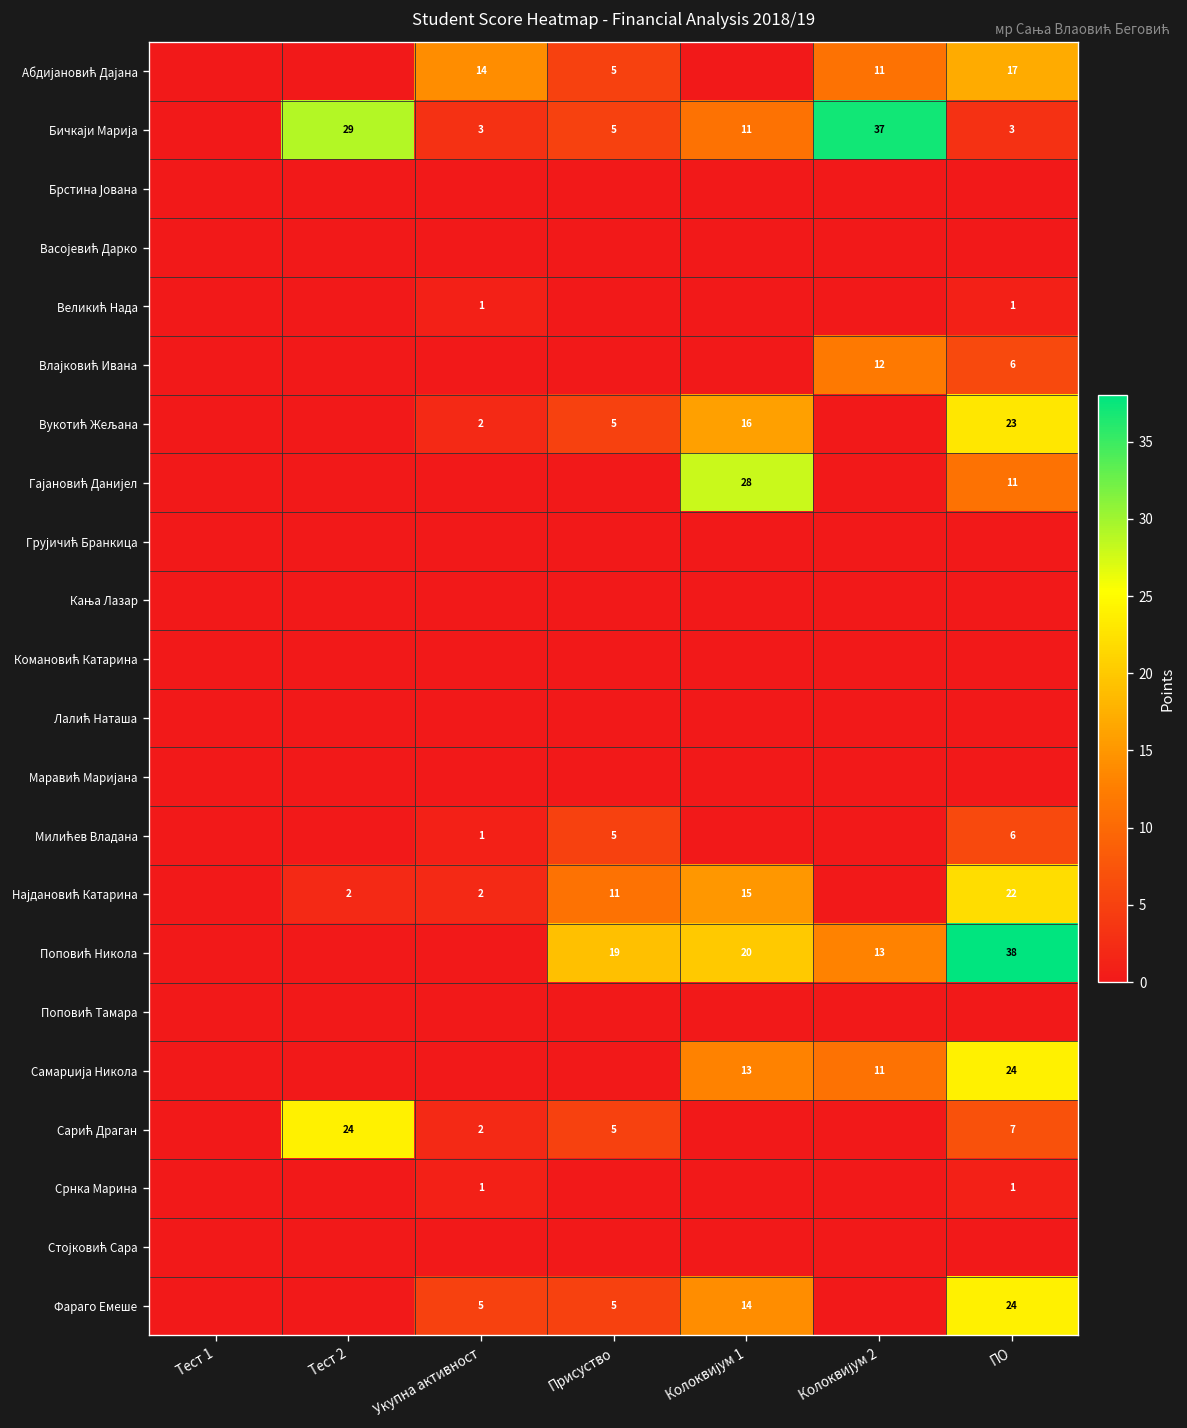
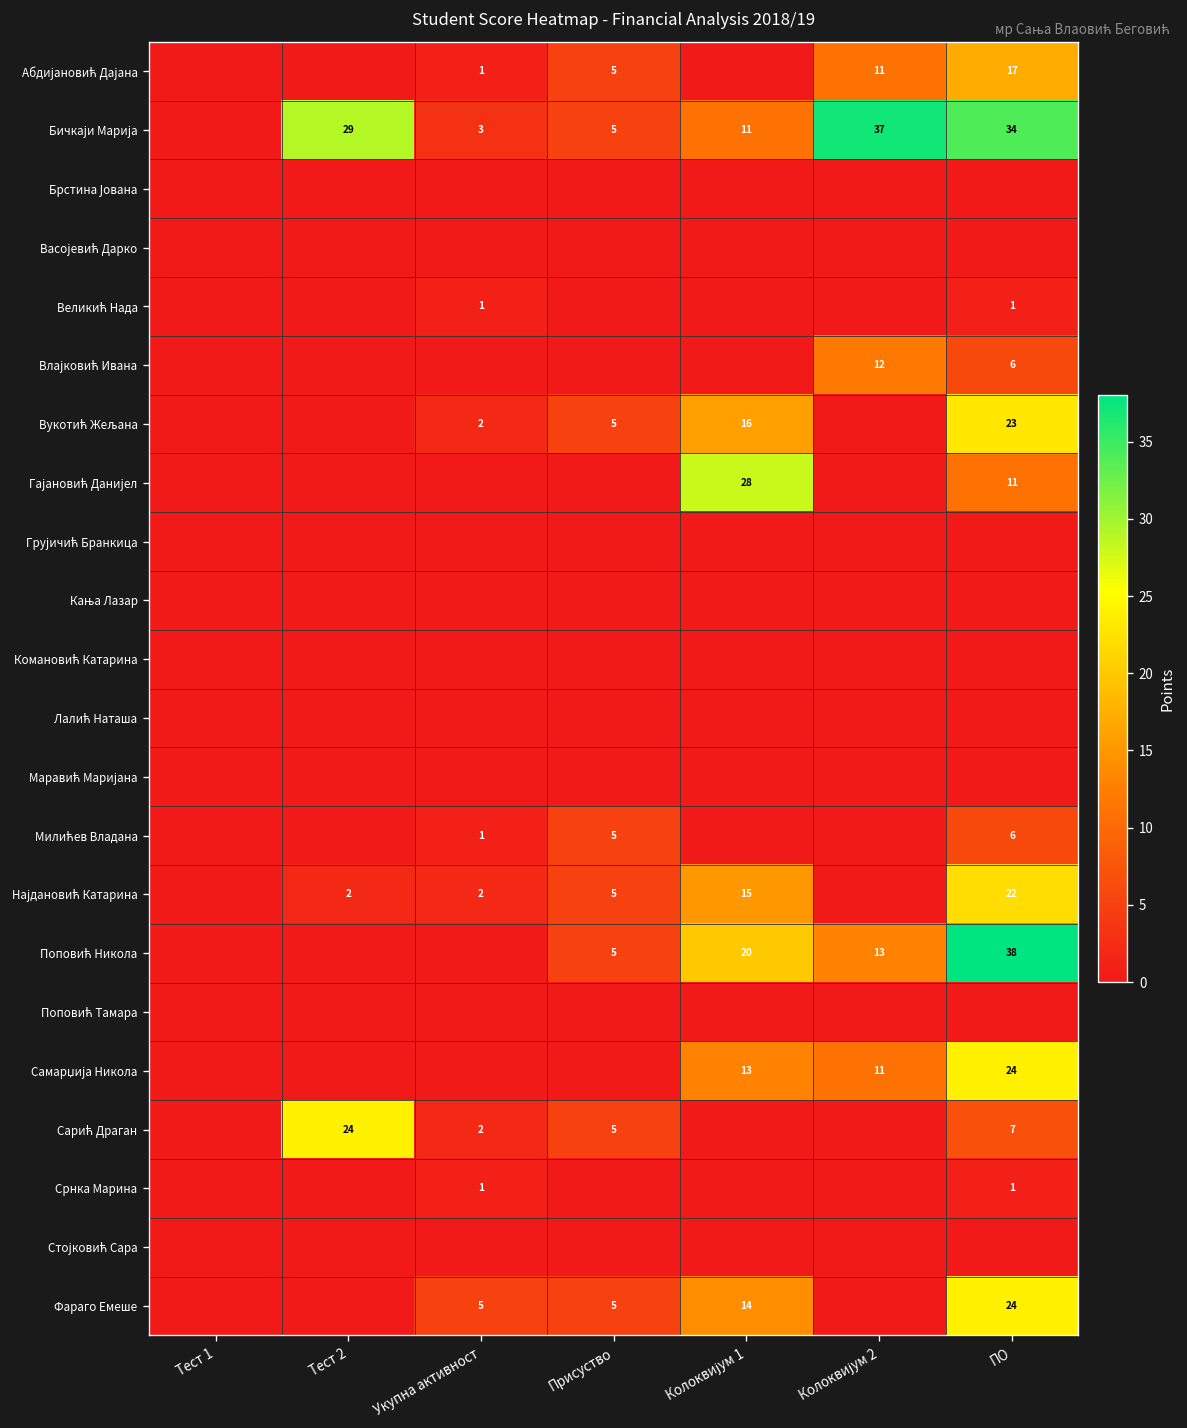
Абдијановић Дајана, Укупна активност: 14 -> 1
Бичкаји Марија, ПО: 3 -> 34
Најдановић Катарина, Присуство: 11 -> 5
Поповић Никола, Присуство: 19 -> 5
